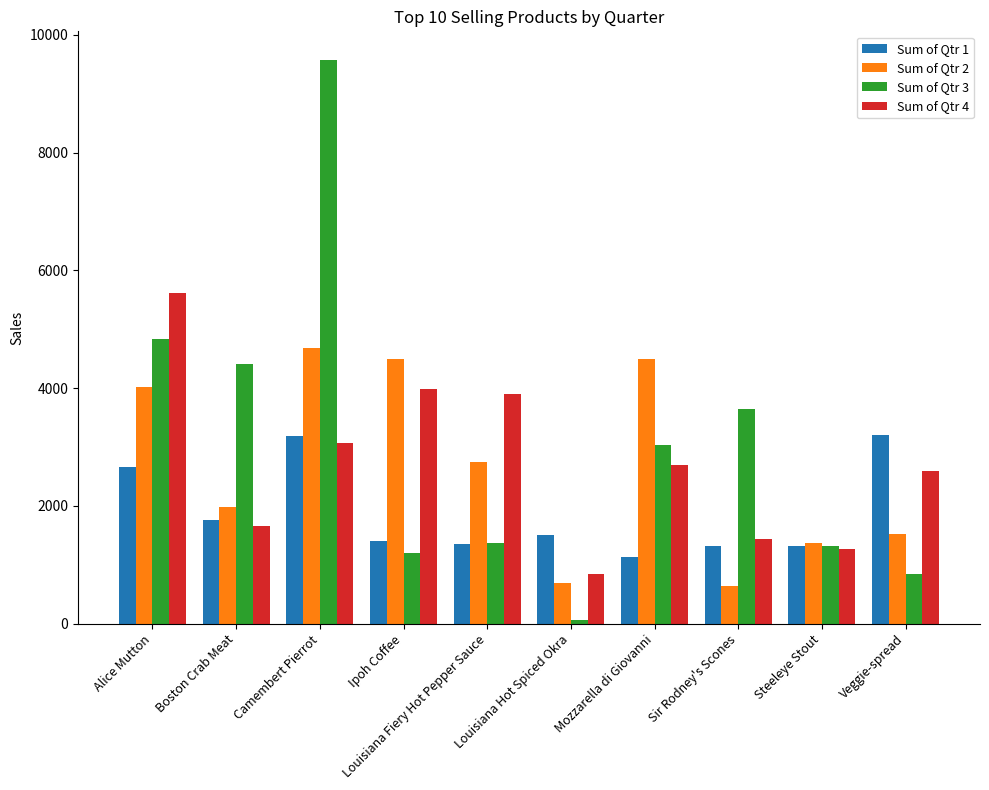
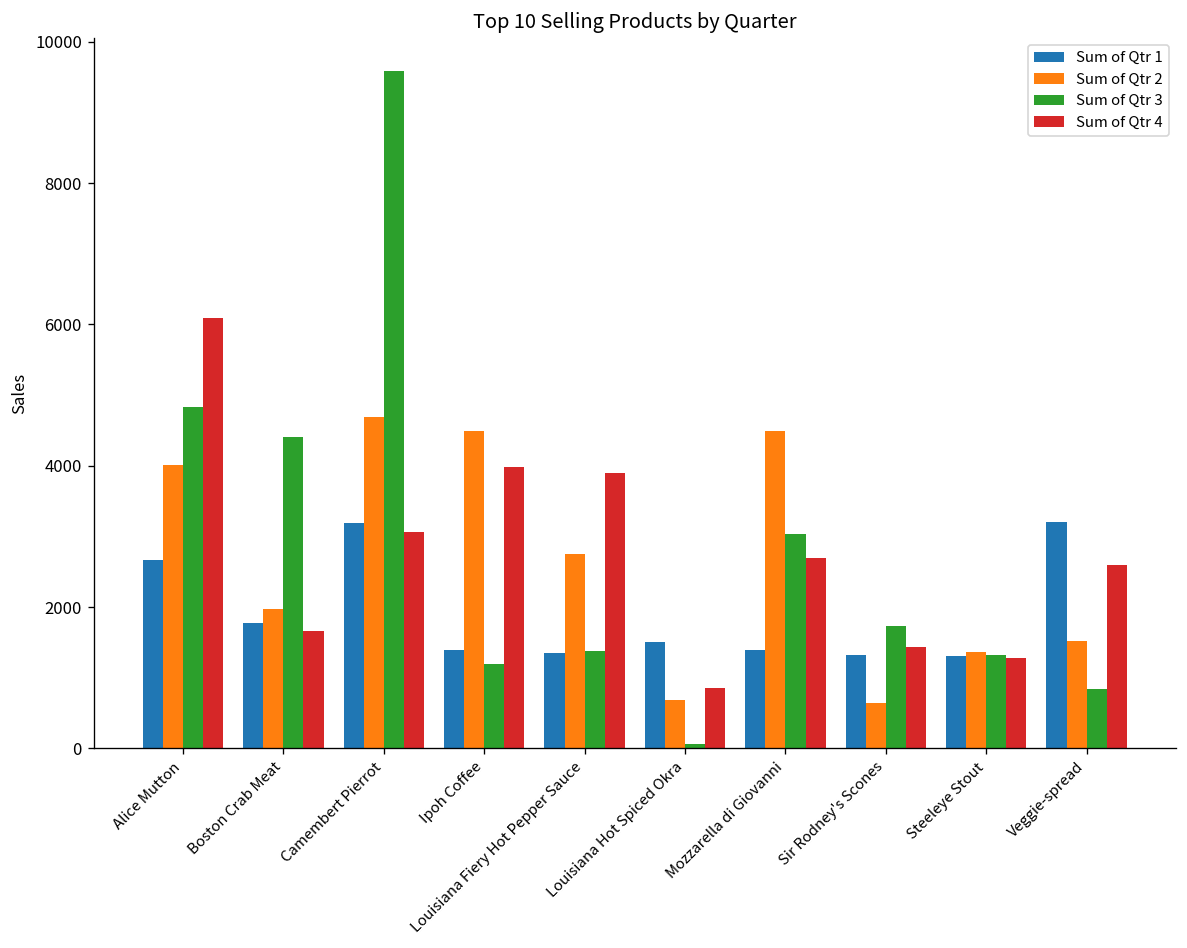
Sum of Qtr 4, Alice Mutton: 5600 -> 6100
Sum of Qtr 1, Mozzarella di Giovanni: 1100 -> 1400
Sum of Qtr 3, Sir Rodney's Scones: 3600 -> 1700
